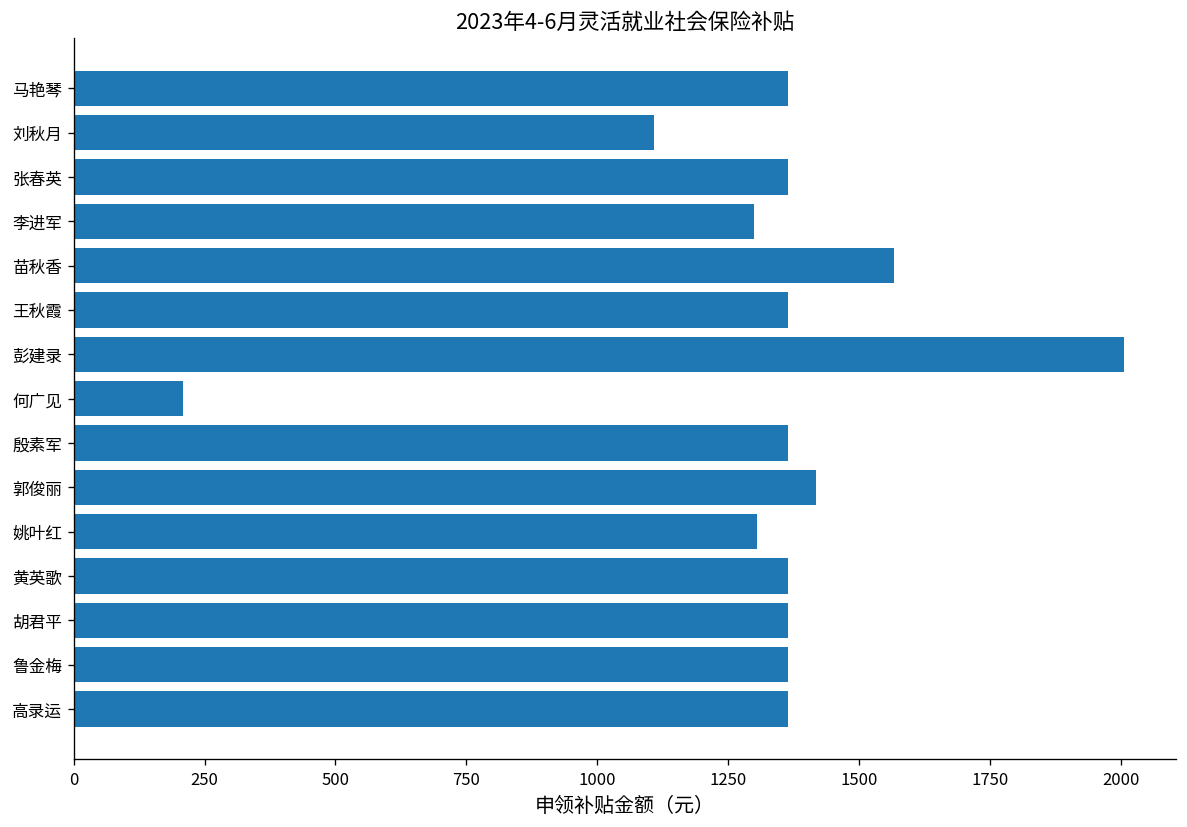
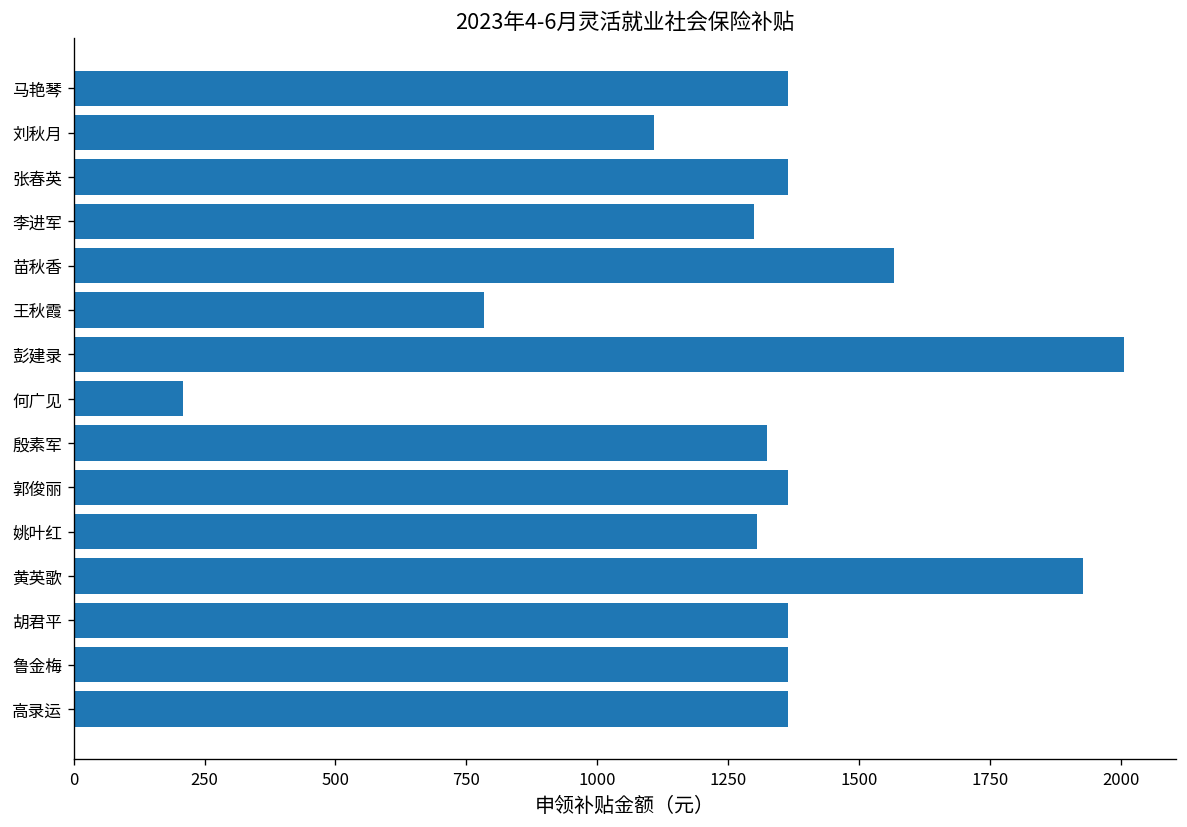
王秋霞: 1360 -> 780
殷素军: 1360 -> 1320
郭俊丽: 1420 -> 1360
黄英歌: 1360 -> 1930
